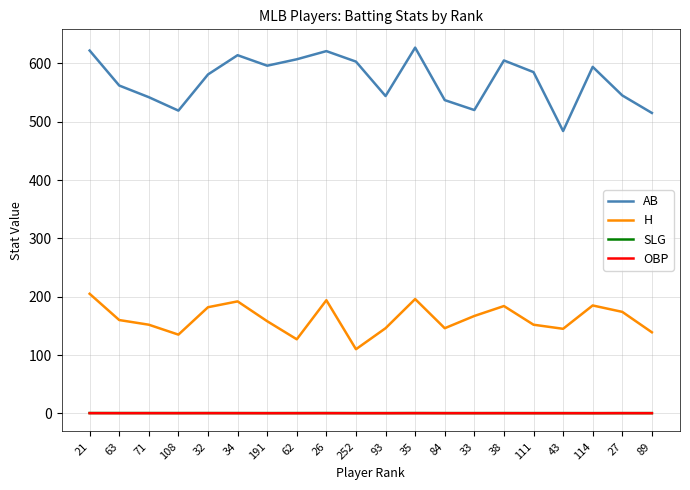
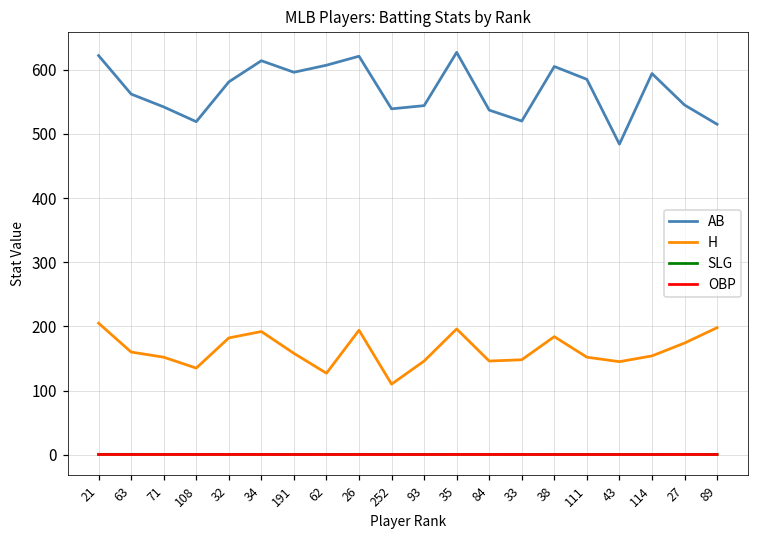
AB, 252: 600 -> 540
H, 33: 170 -> 150
H, 114: 190 -> 150
H, 89: 140 -> 200
